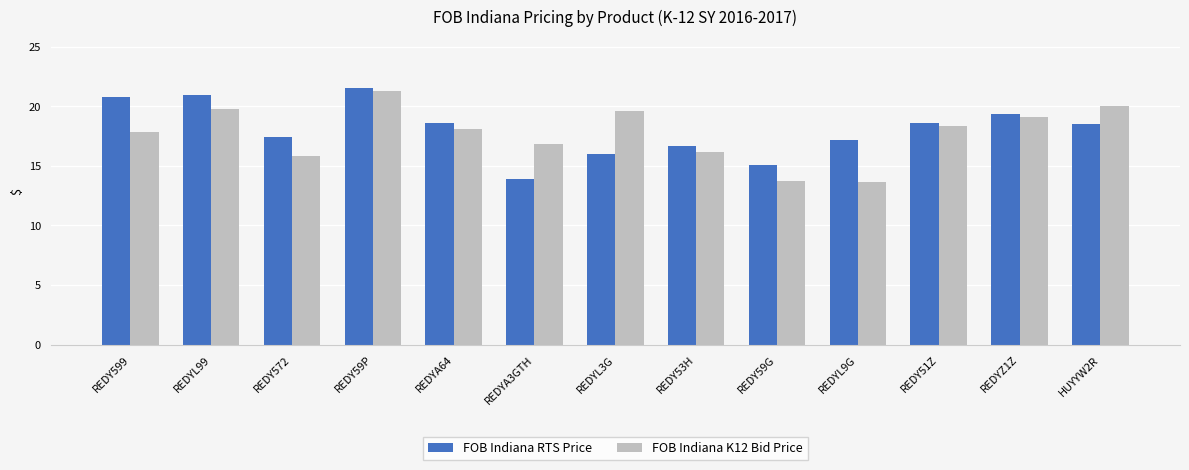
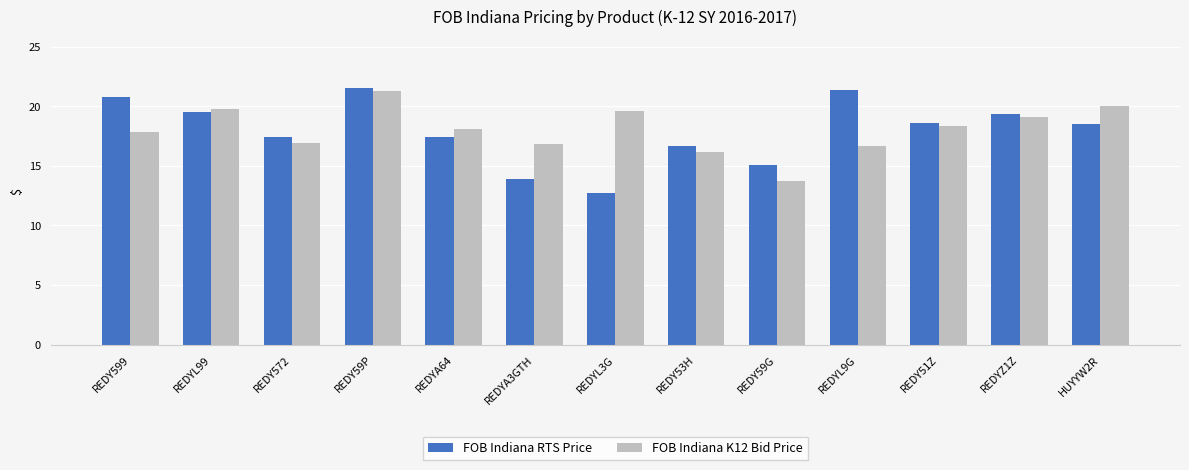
FOB Indiana RTS Price, REDYL99: 21.0 -> 19.5
FOB Indiana K12 Bid Price, REDY572: 15.8 -> 16.9
FOB Indiana RTS Price, REDYA64: 18.6 -> 17.4
FOB Indiana RTS Price, REDYL3G: 16.0 -> 12.7
FOB Indiana RTS Price, REDYL9G: 17.2 -> 21.4
FOB Indiana K12 Bid Price, REDYL9G: 13.7 -> 16.6
